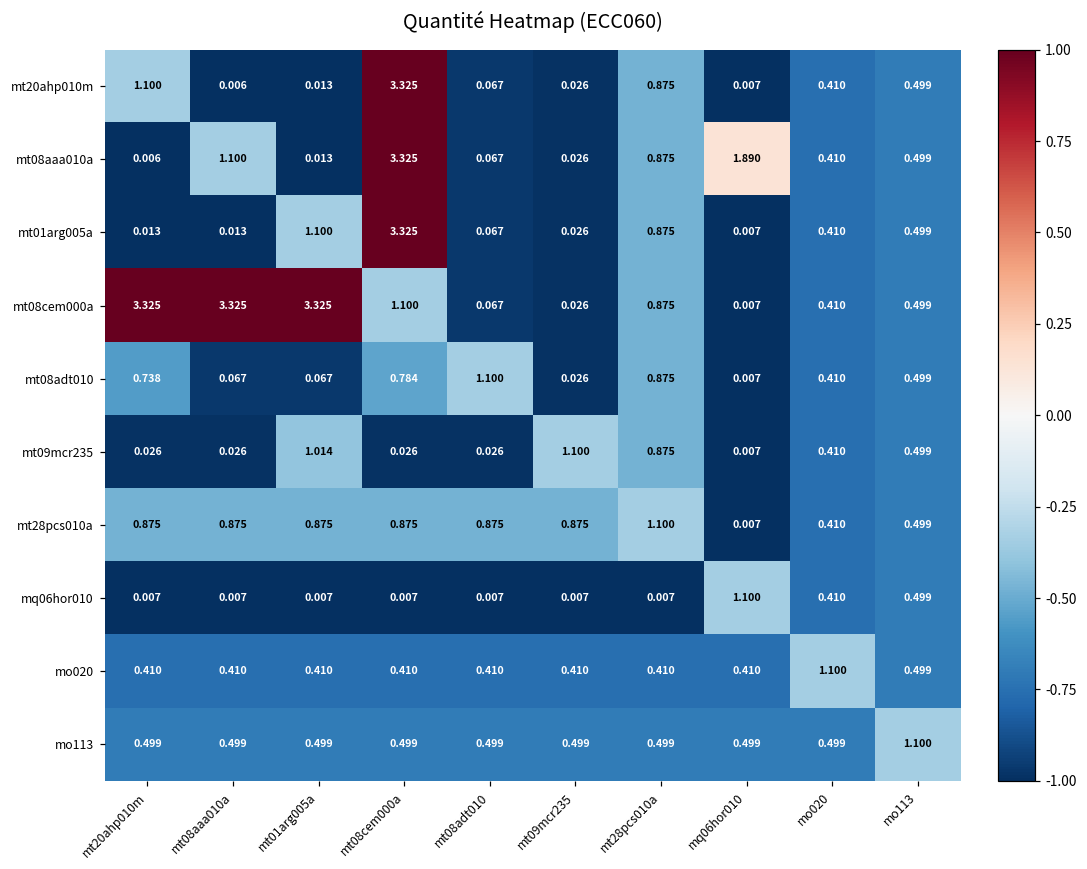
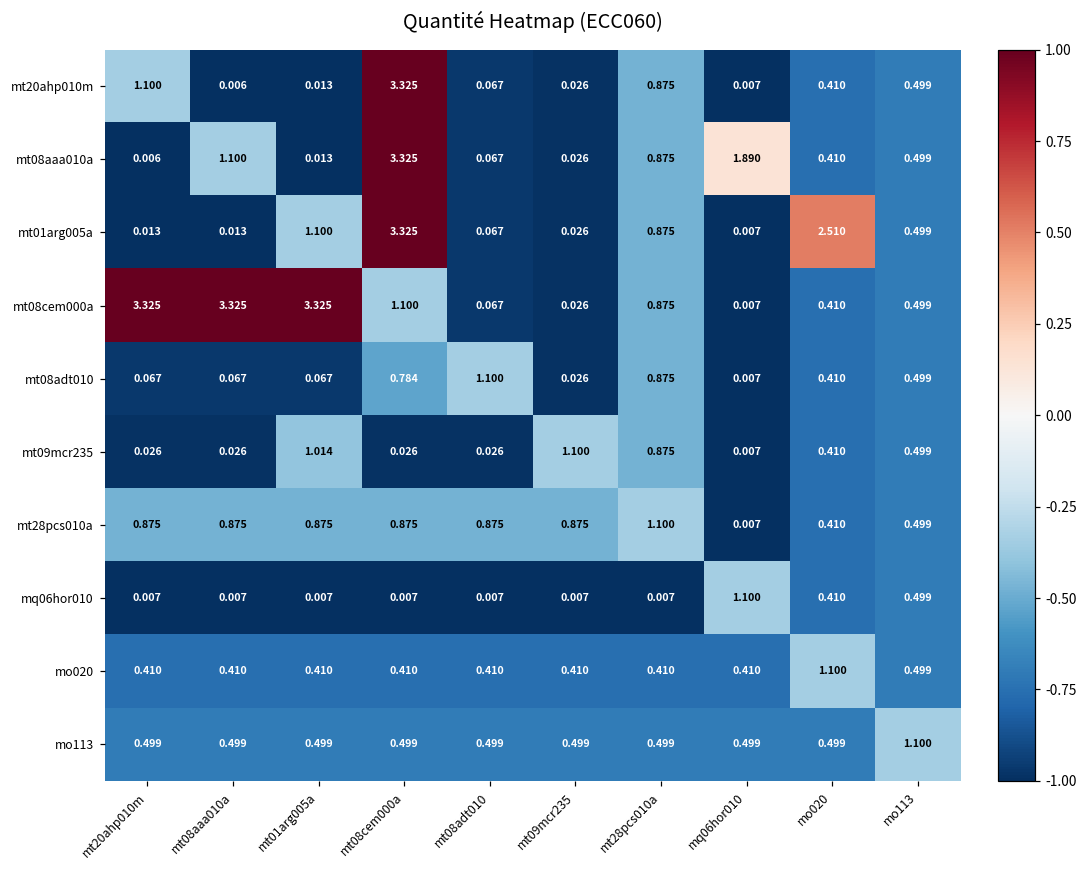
mt01arg005a, mo020: 0.410 -> 2.510
mt08adt010, mt20ahp010m: 0.738 -> 0.067
